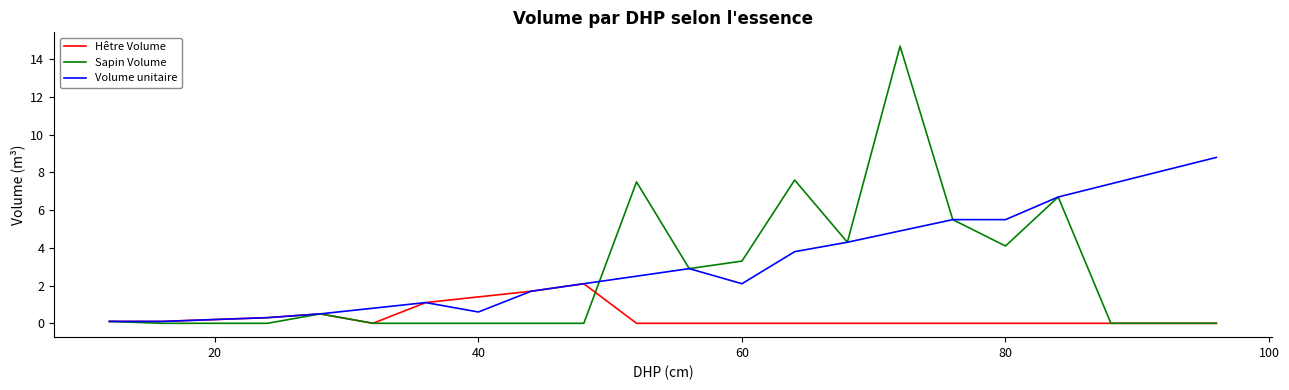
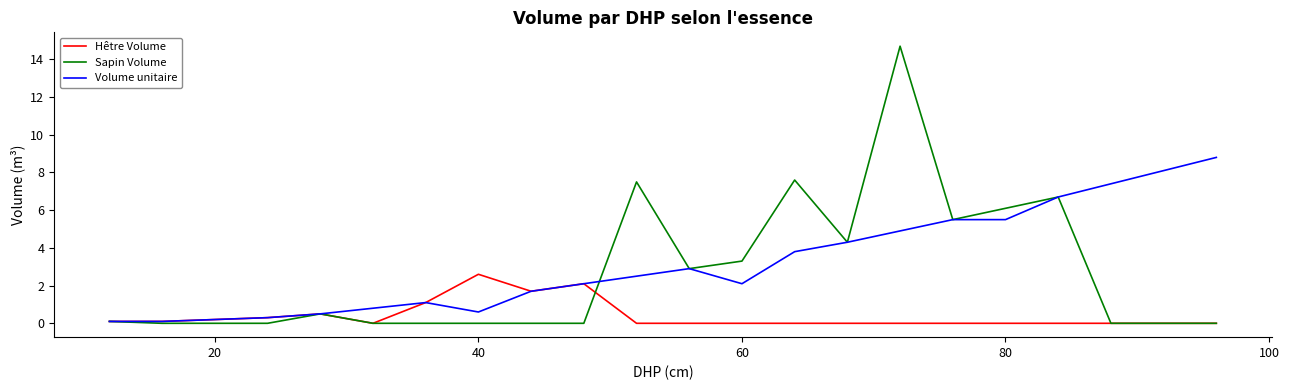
Hêtre Volume, 40: 1.4 -> 2.6
Sapin Volume, 80: 4.1 -> 6.1
